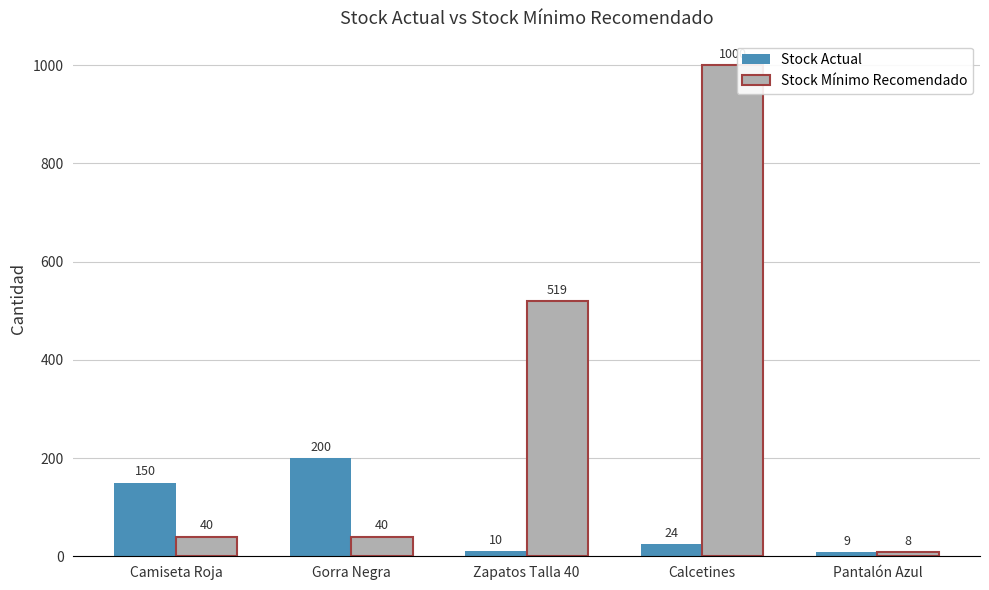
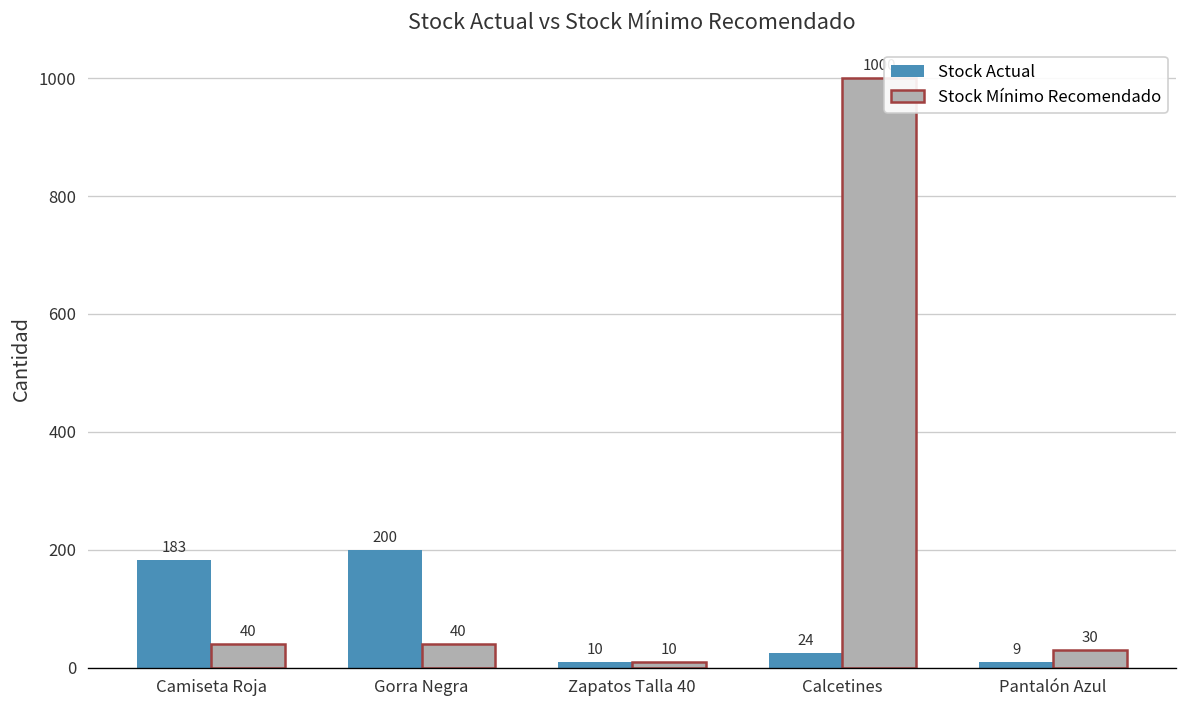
Stock Actual, Camiseta Roja: 150 -> 183
Stock Mínimo Recomendado, Zapatos Talla 40: 519 -> 10
Stock Mínimo Recomendado, Pantalón Azul: 8 -> 30
